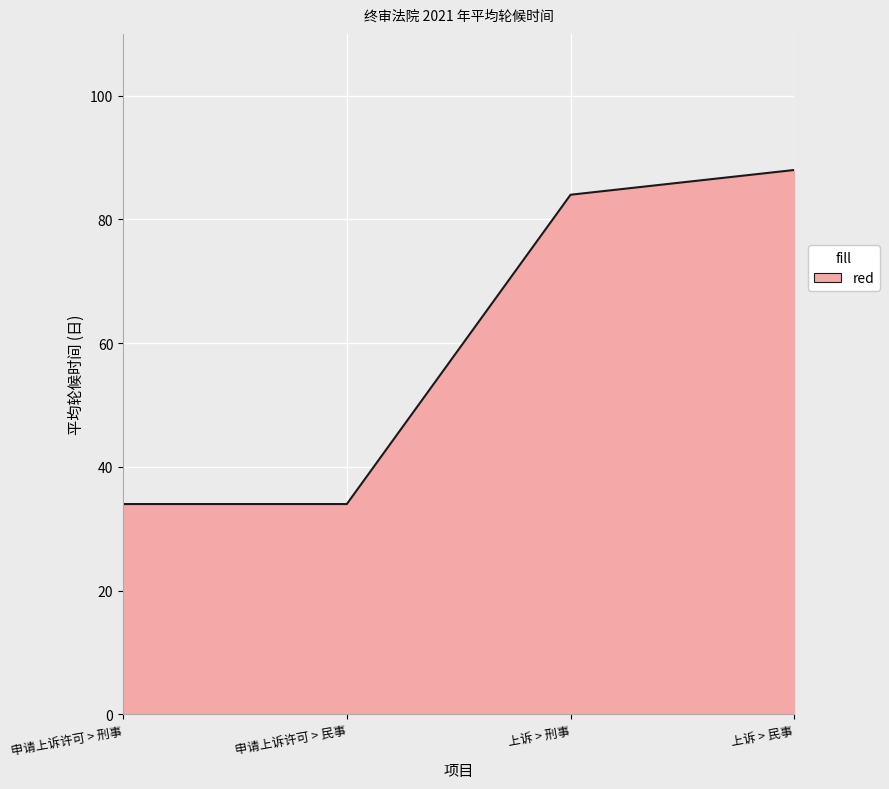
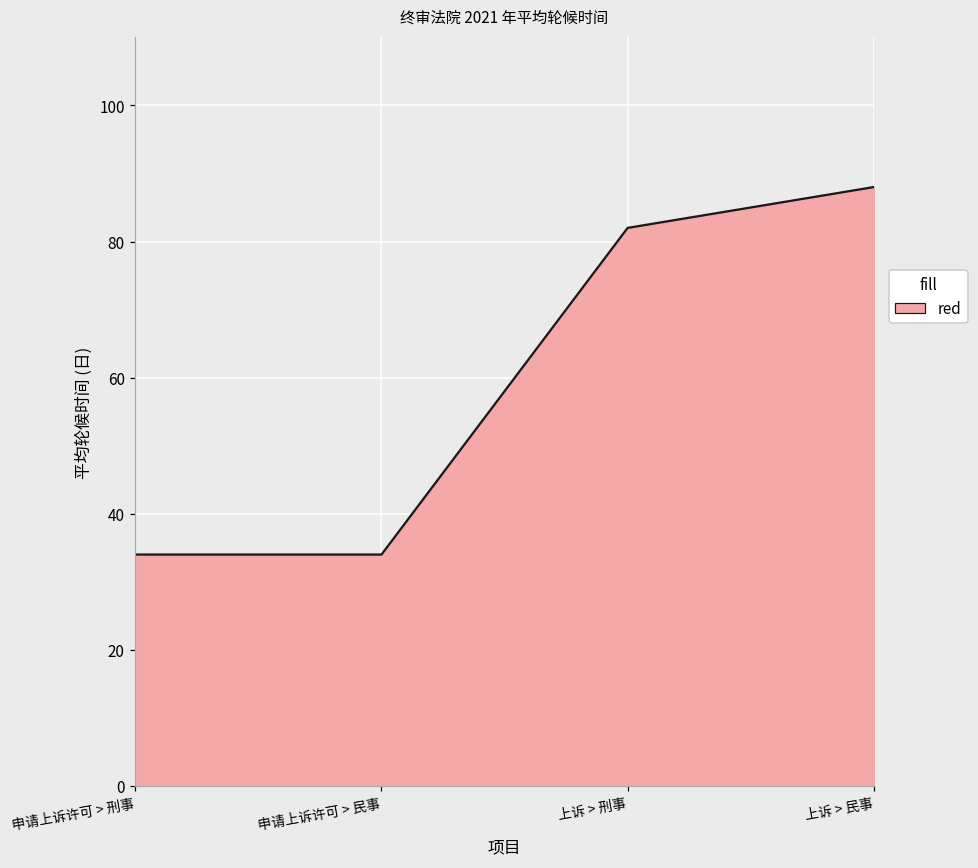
上诉 > 刑事: 84 -> 82
